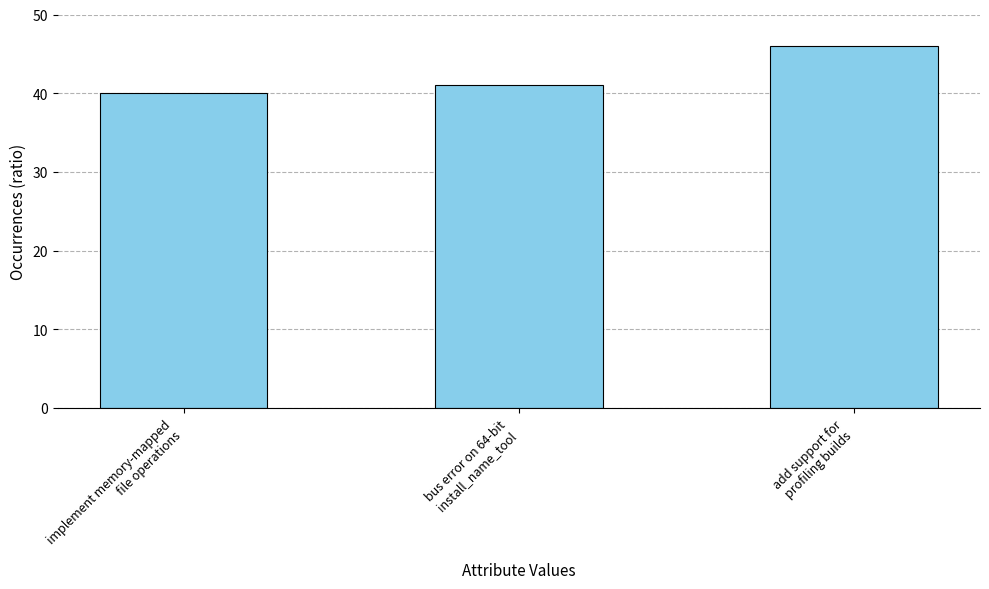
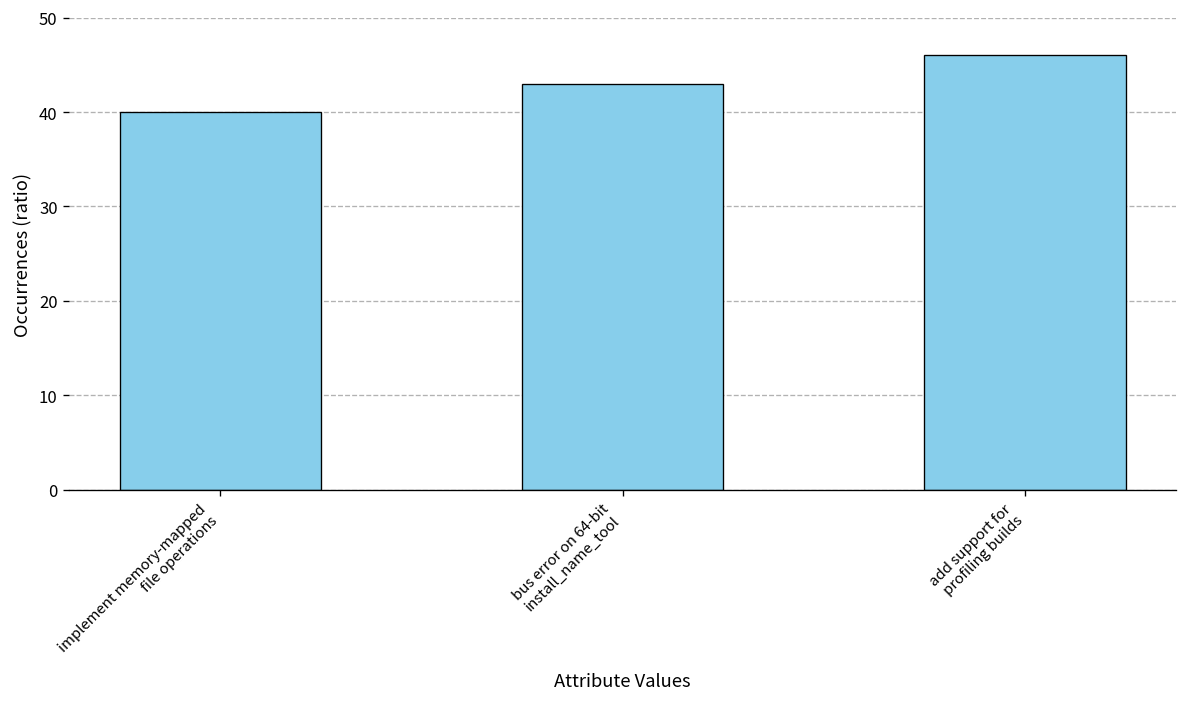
bus error on 64-bit install_name_tool: 41 -> 43
